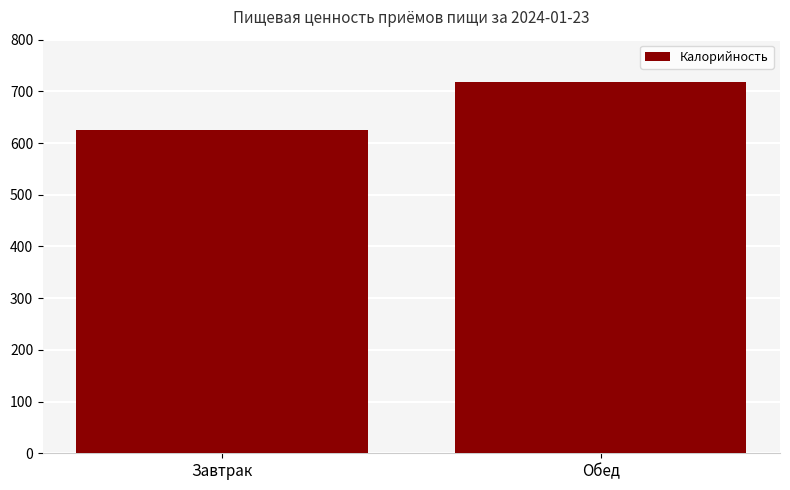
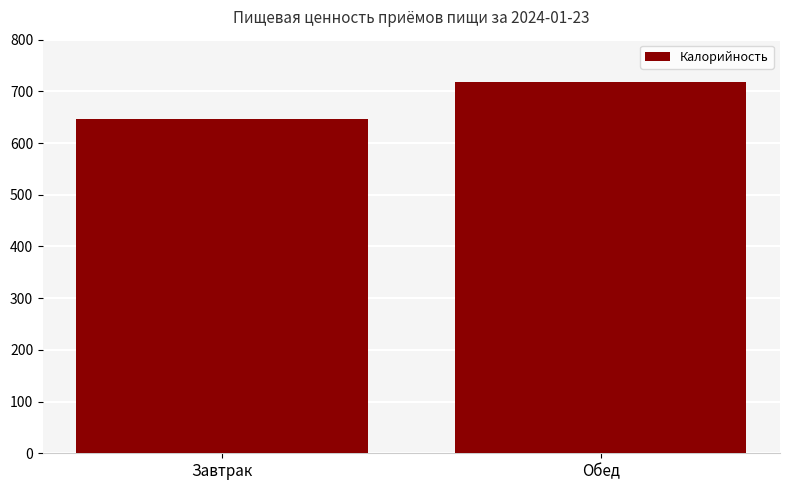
Завтрак: 630 -> 650
